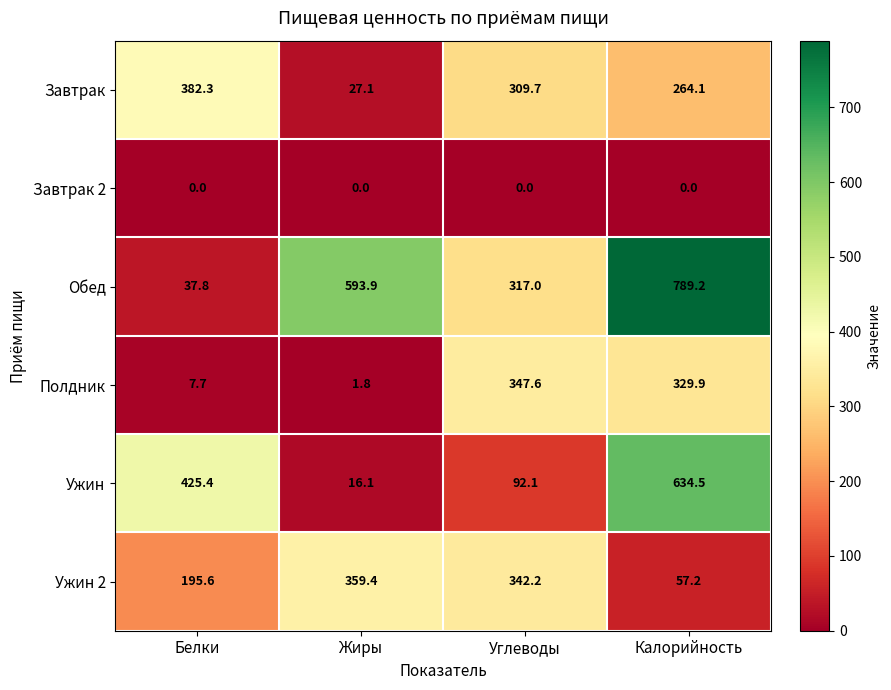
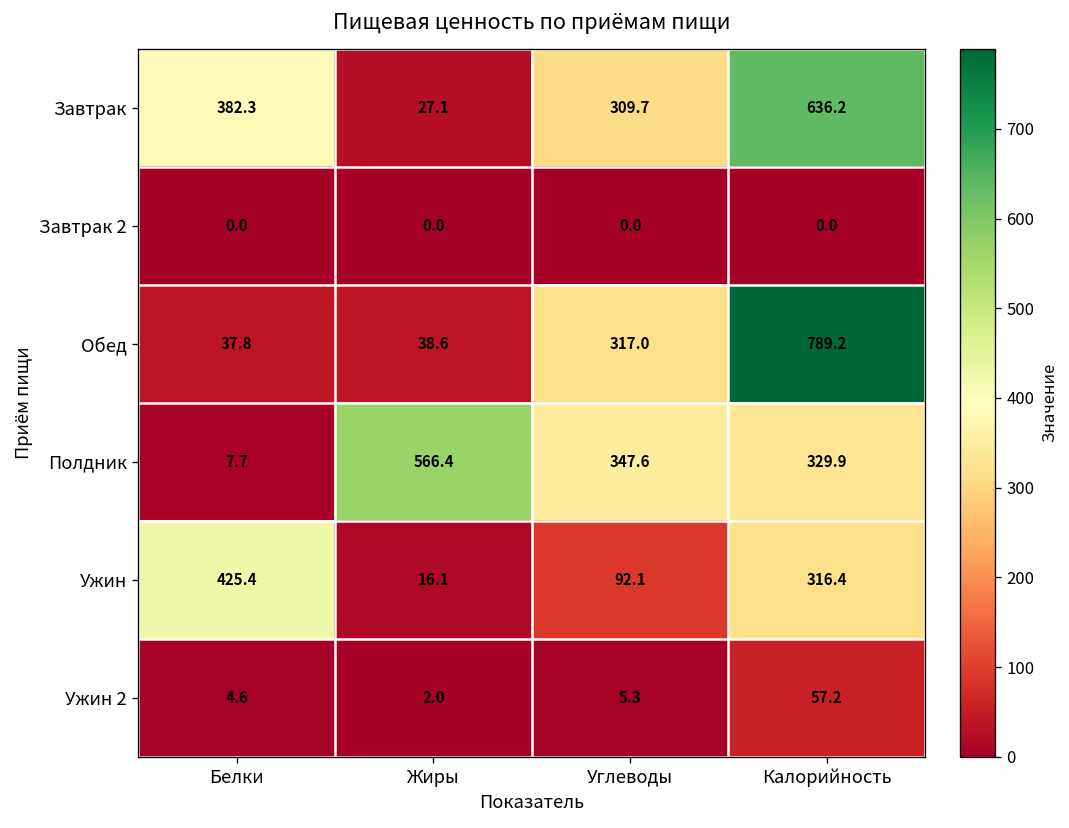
Завтрак, Калорийность: 264.1 -> 636.2
Обед, Жиры: 593.9 -> 38.6
Полдник, Жиры: 1.8 -> 566.4
Ужин, Калорийность: 634.5 -> 316.4
Ужин 2, Белки: 195.6 -> 4.6
Ужин 2, Жиры: 359.4 -> 2.0
Ужин 2, Углеводы: 342.2 -> 5.3
